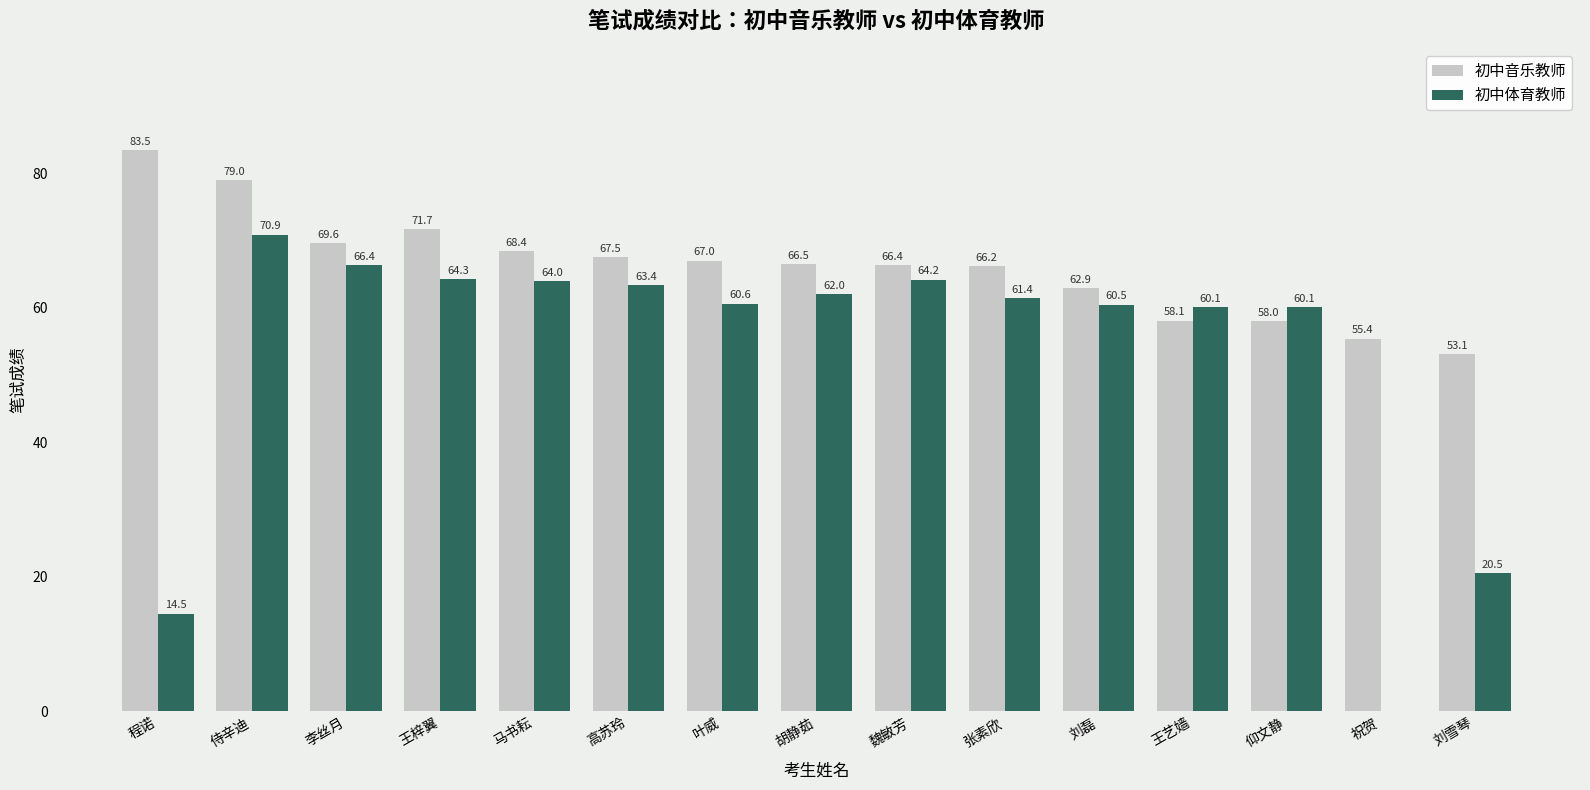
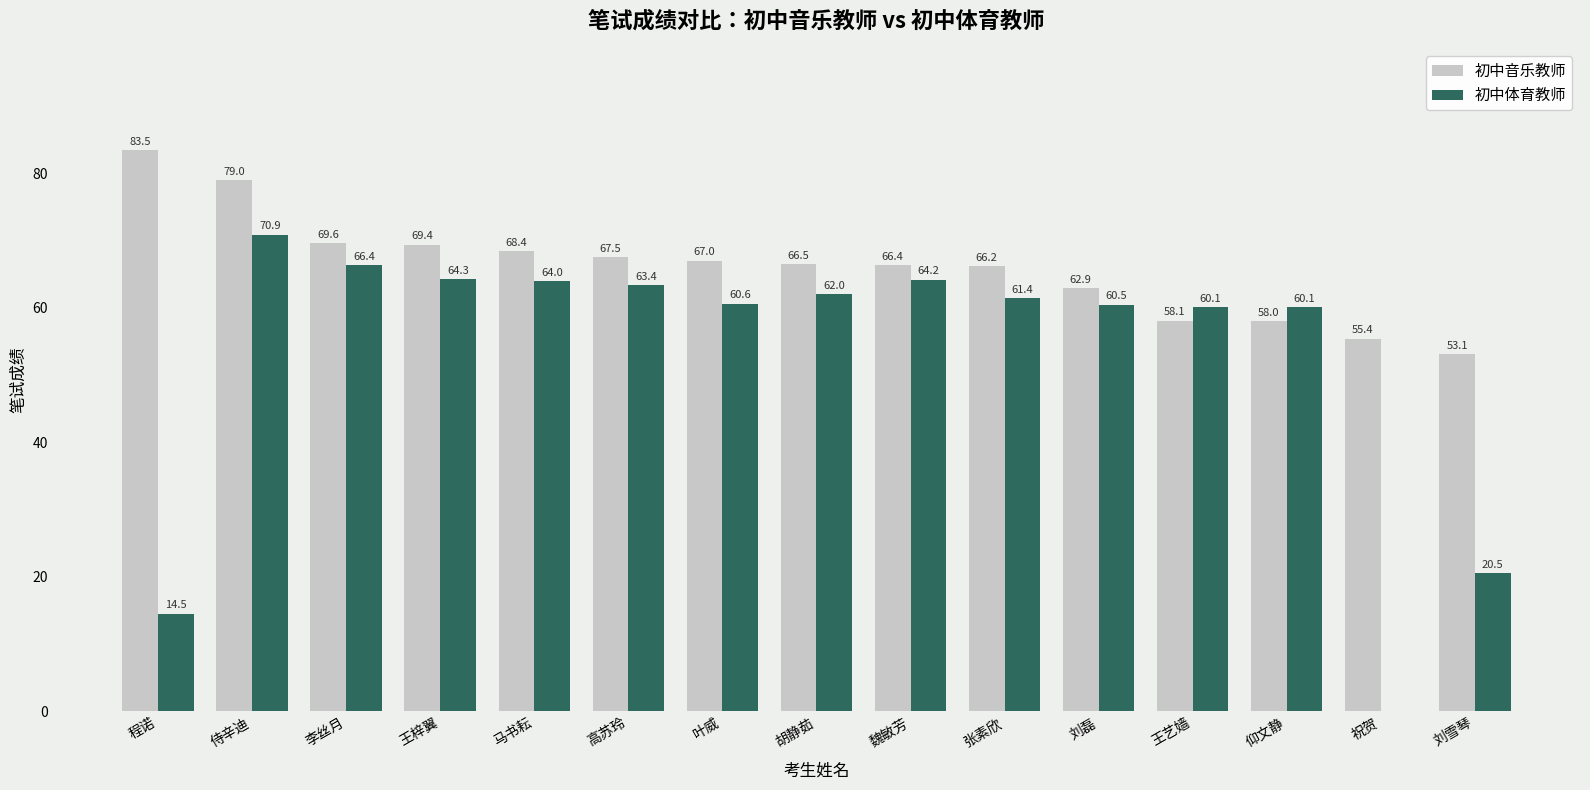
初中音乐教师, 王梓翼: 71.7 -> 69.4
